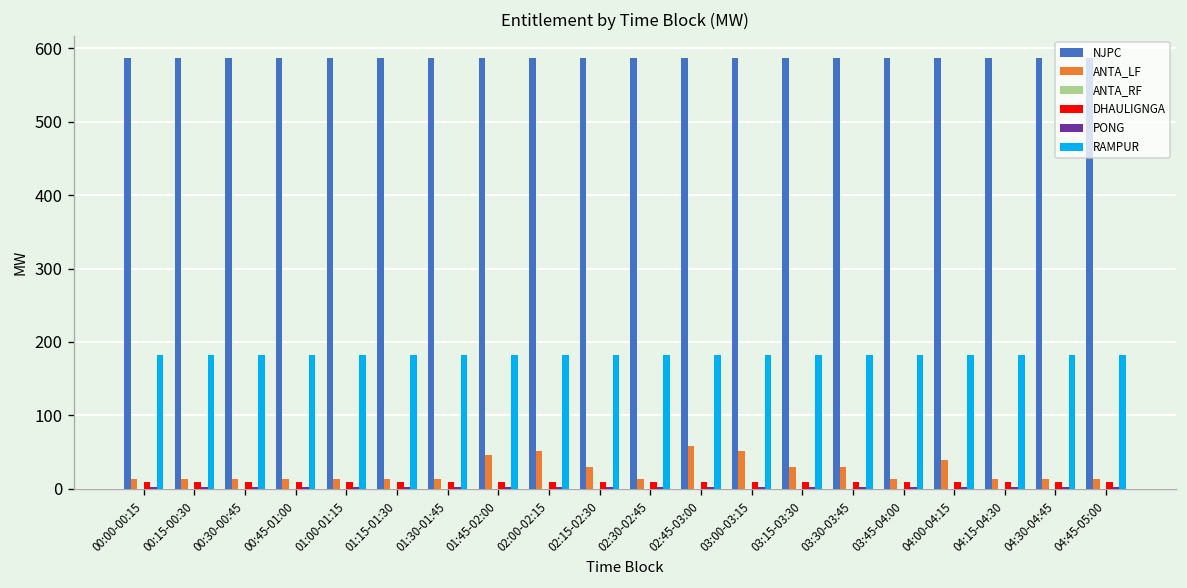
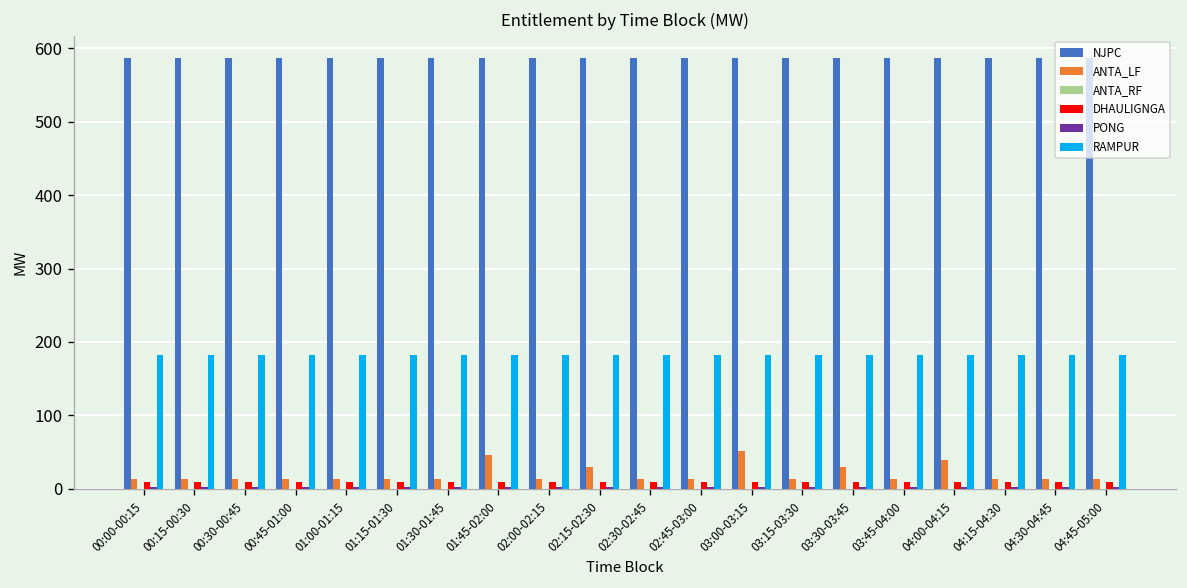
ANTA_LF, 02:00-02:15: 50 -> 10
ANTA_LF, 02:45-03:00: 60 -> 10
ANTA_LF, 03:15-03:30: 30 -> 10
